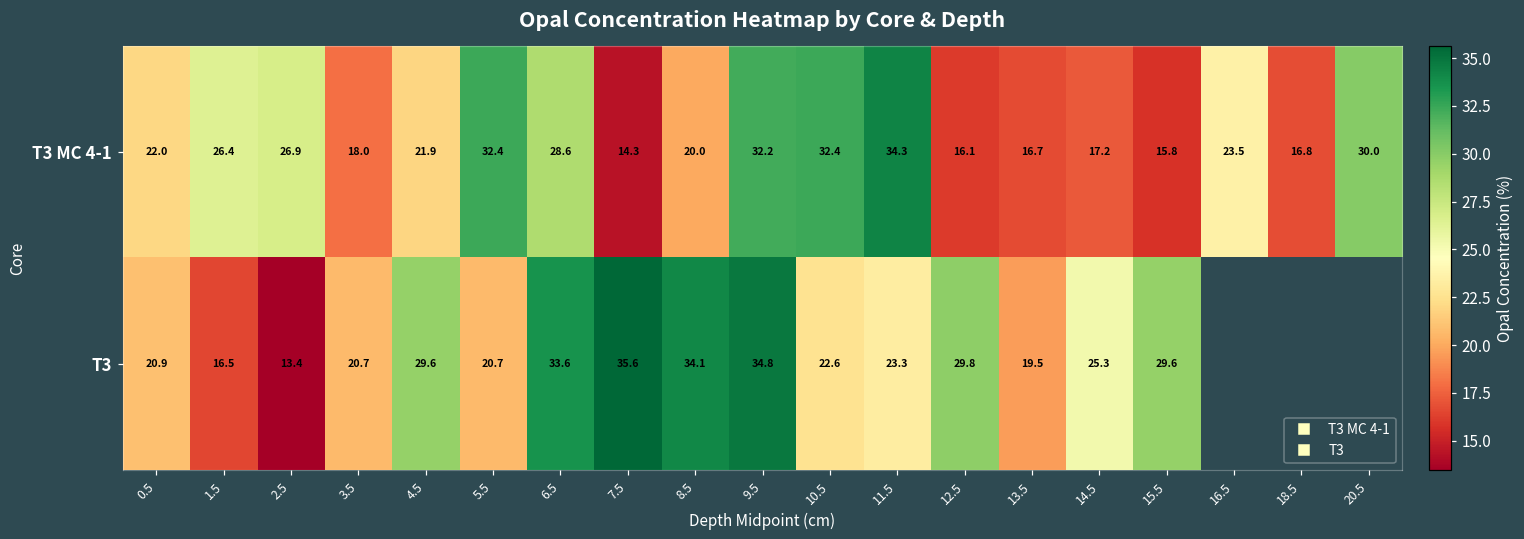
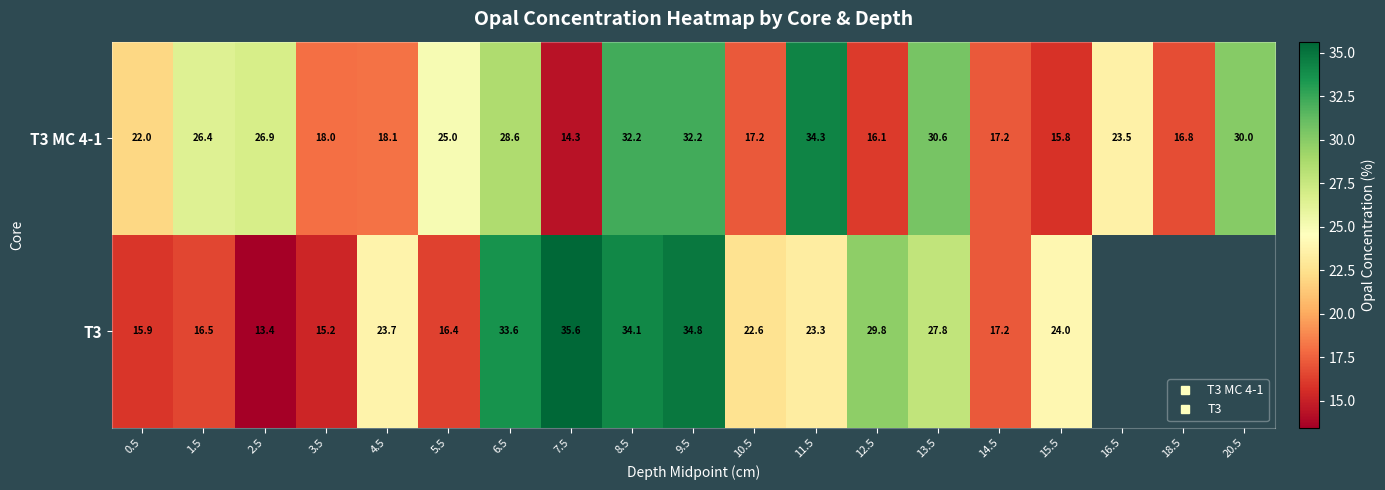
T3 MC 4-1, 4.5: 21.9 -> 18.1
T3 MC 4-1, 5.5: 32.4 -> 25.0
T3 MC 4-1, 8.5: 20.0 -> 32.2
T3 MC 4-1, 10.5: 32.4 -> 17.2
T3 MC 4-1, 13.5: 16.7 -> 30.6
T3, 0.5: 20.9 -> 15.9
T3, 3.5: 20.7 -> 15.2
T3, 4.5: 29.6 -> 23.7
T3, 5.5: 20.7 -> 16.4
T3, 13.5: 19.5 -> 27.8
T3, 14.5: 25.3 -> 17.2
T3, 15.5: 29.6 -> 24.0
